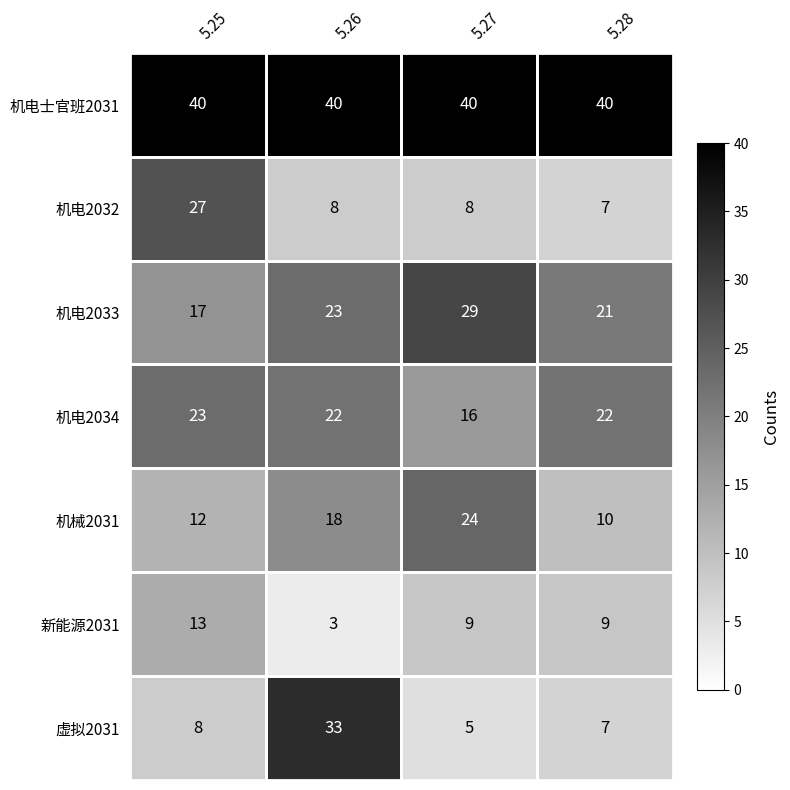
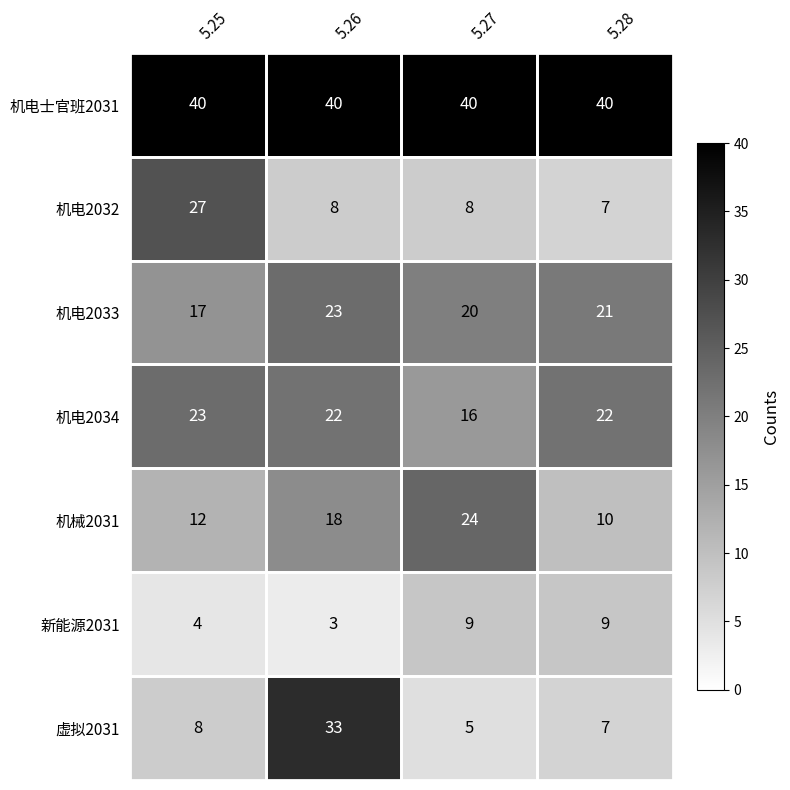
机电2033, 5.27: 29 -> 20
新能源2031, 5.25: 13 -> 4
